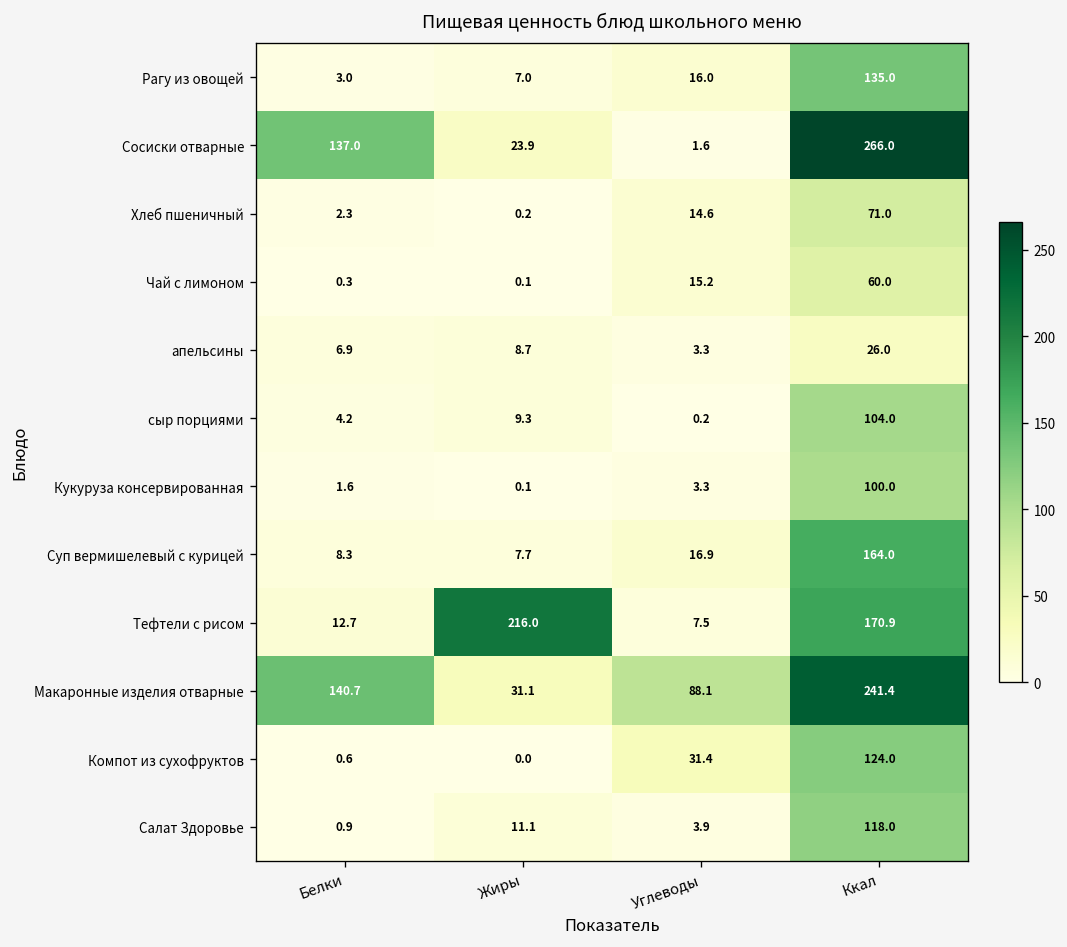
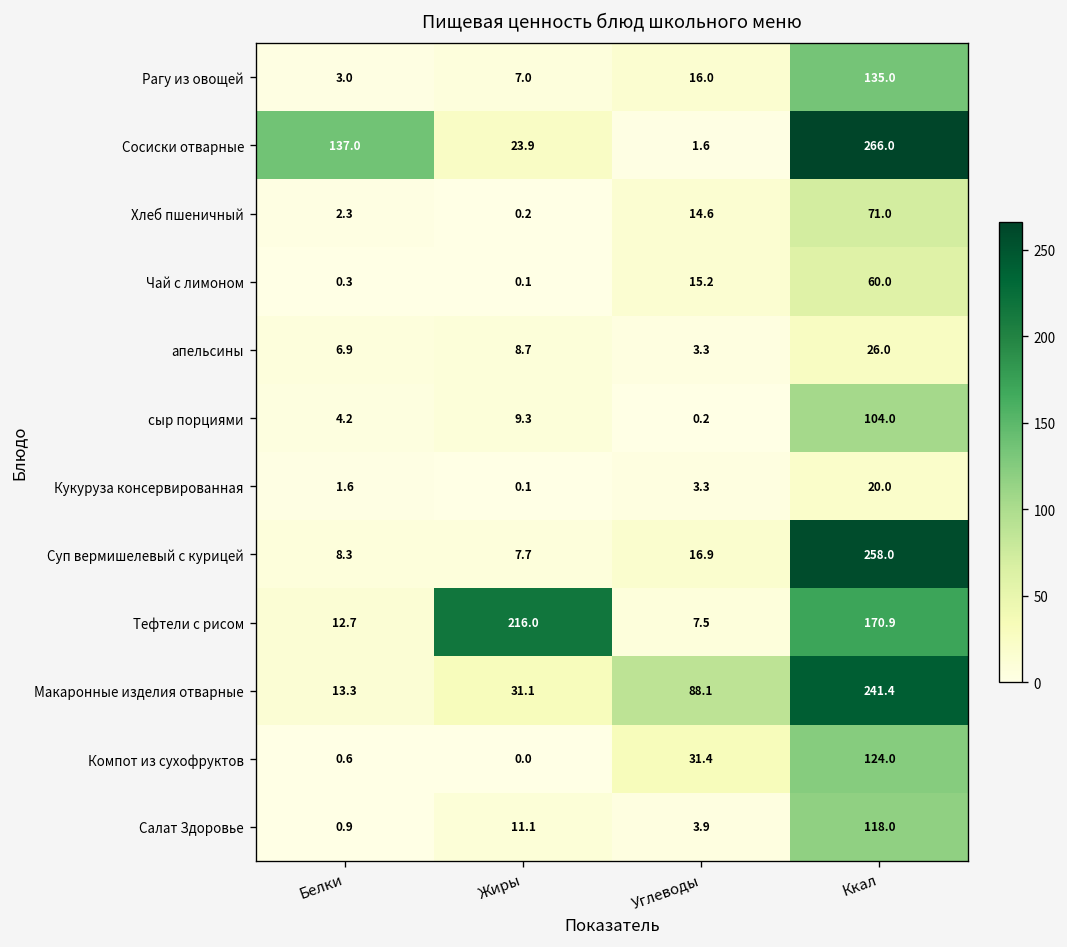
Кукуруза консервированная, Ккал: 100.0 -> 20.0
Суп вермишелевый с курицей, Ккал: 164.0 -> 258.0
Макаронные изделия отварные, Белки: 140.7 -> 13.3
